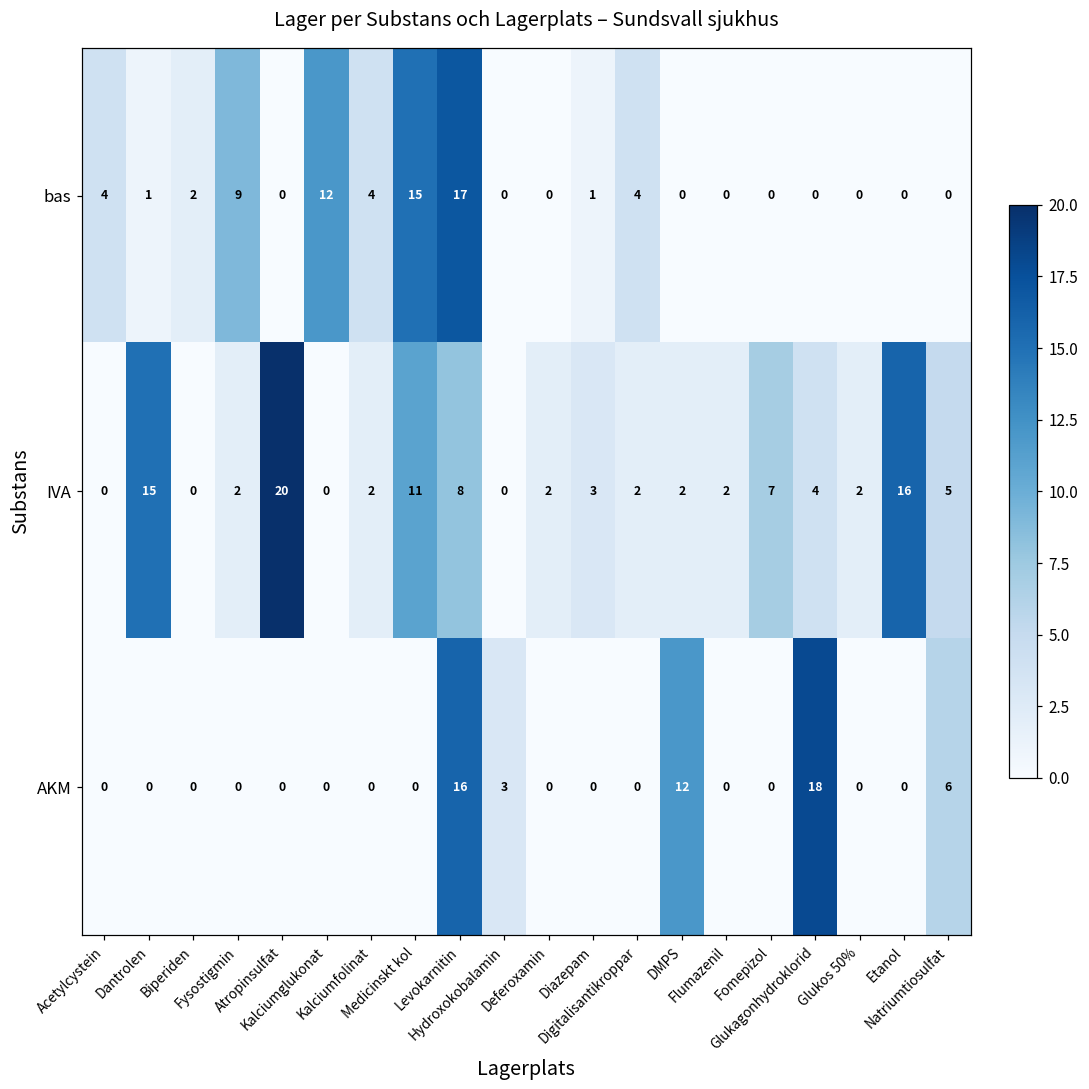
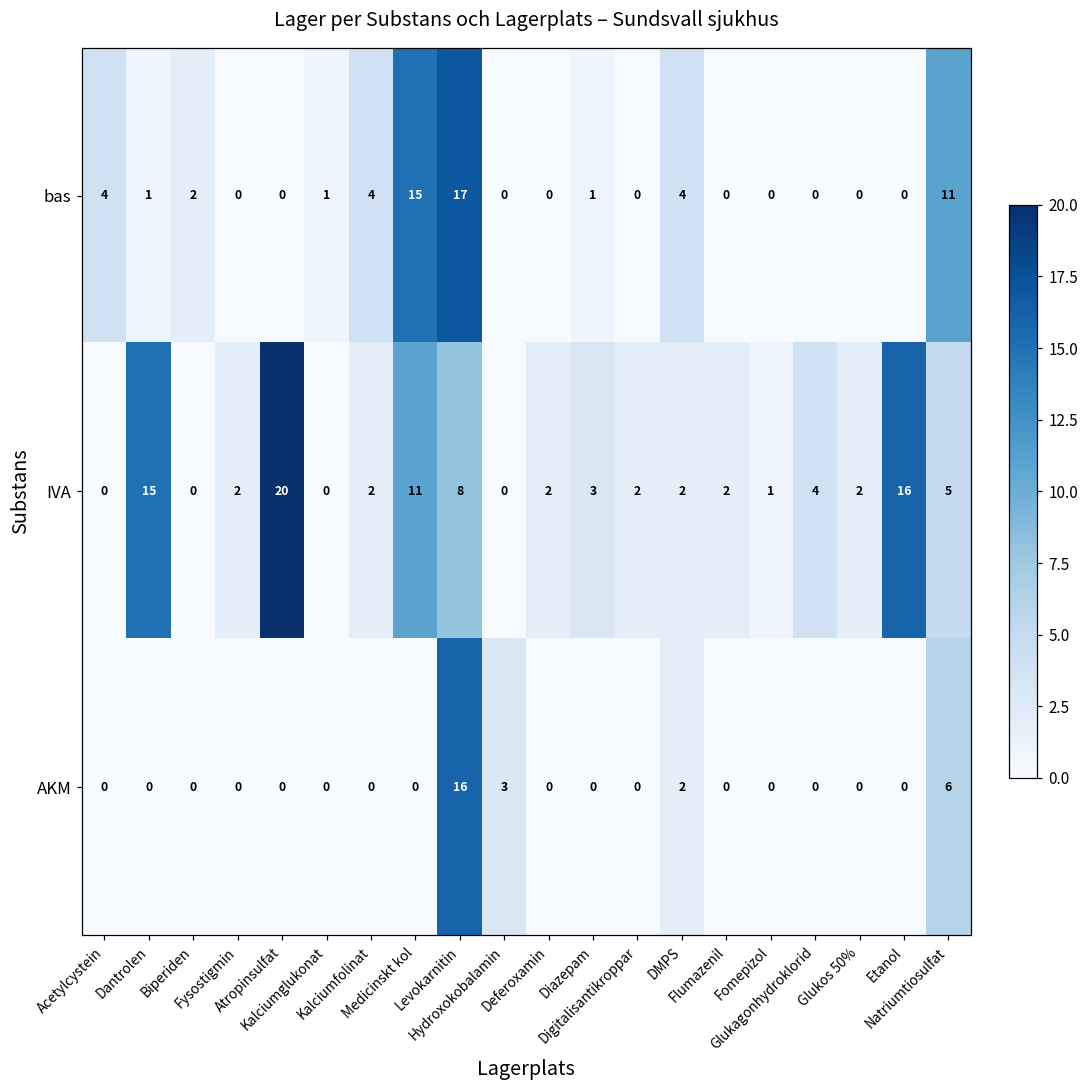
bas, Fysostigmin: 9 -> 0
bas, Kalciumglukonat: 12 -> 1
bas, Digitalisantikroppar: 4 -> 0
bas, DMPS: 0 -> 4
bas, Natriumtiosulfat: 0 -> 11
IVA, Fomepizol: 7 -> 1
AKM, DMPS: 12 -> 2
AKM, Glukagonhydroklorid: 18 -> 0
